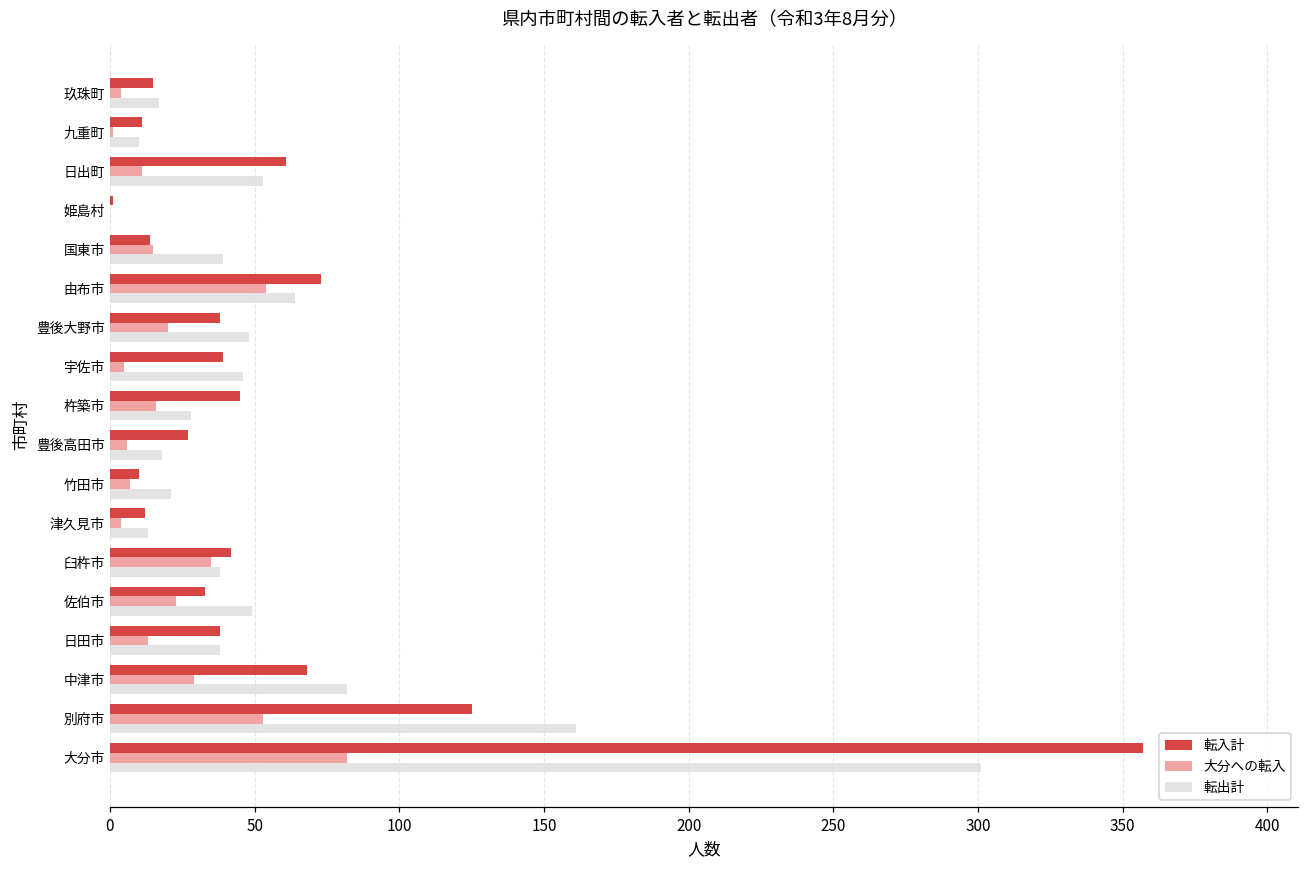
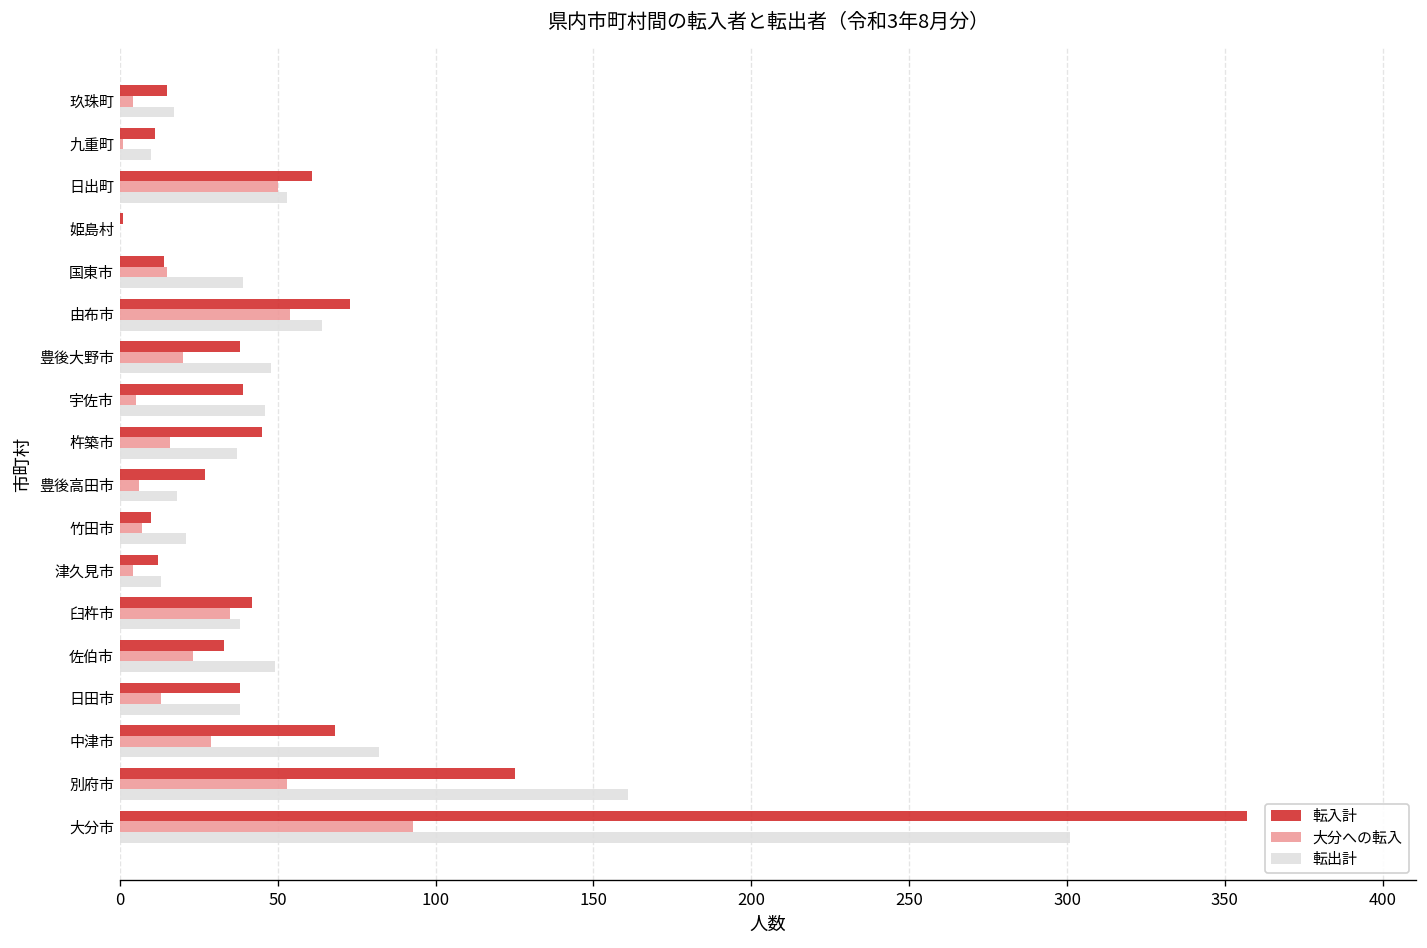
大分への転入, 日出町: 11 -> 50
転出計, 杵築市: 28 -> 37
大分への転入, 大分市: 82 -> 93
